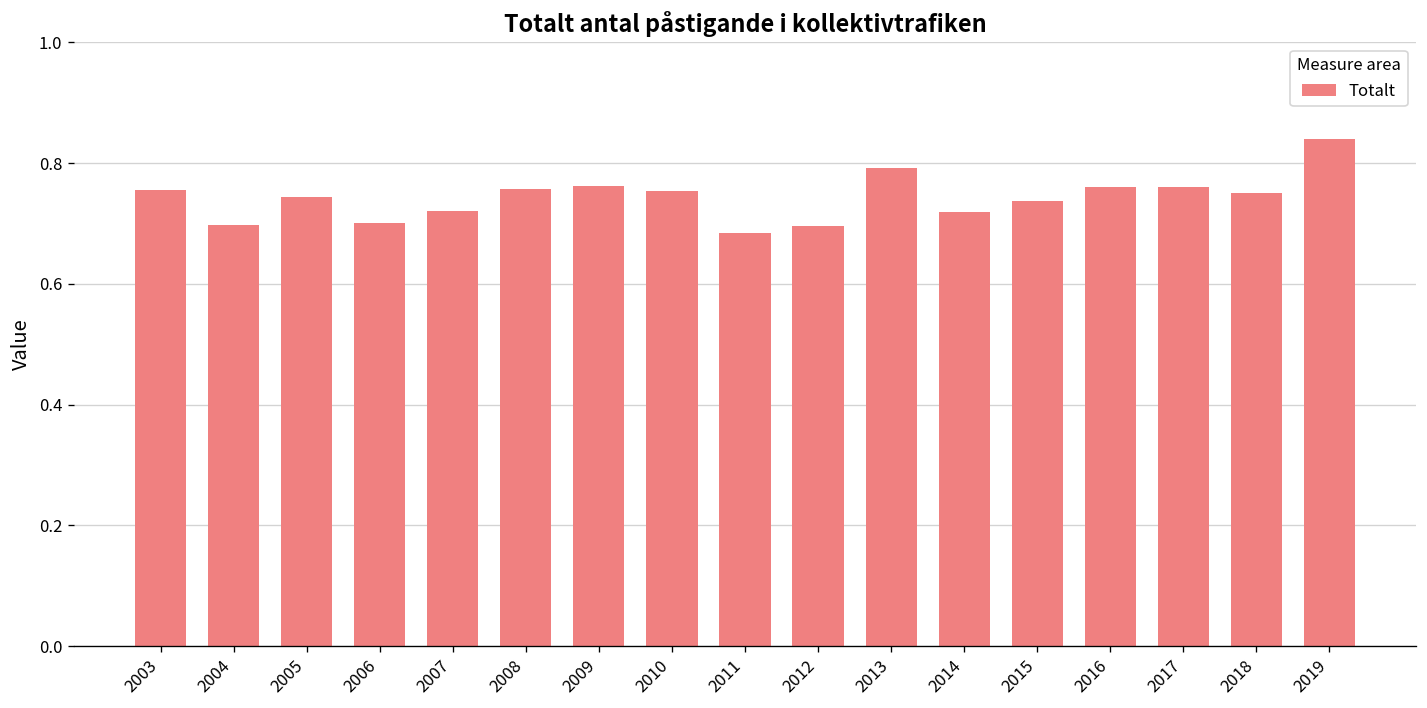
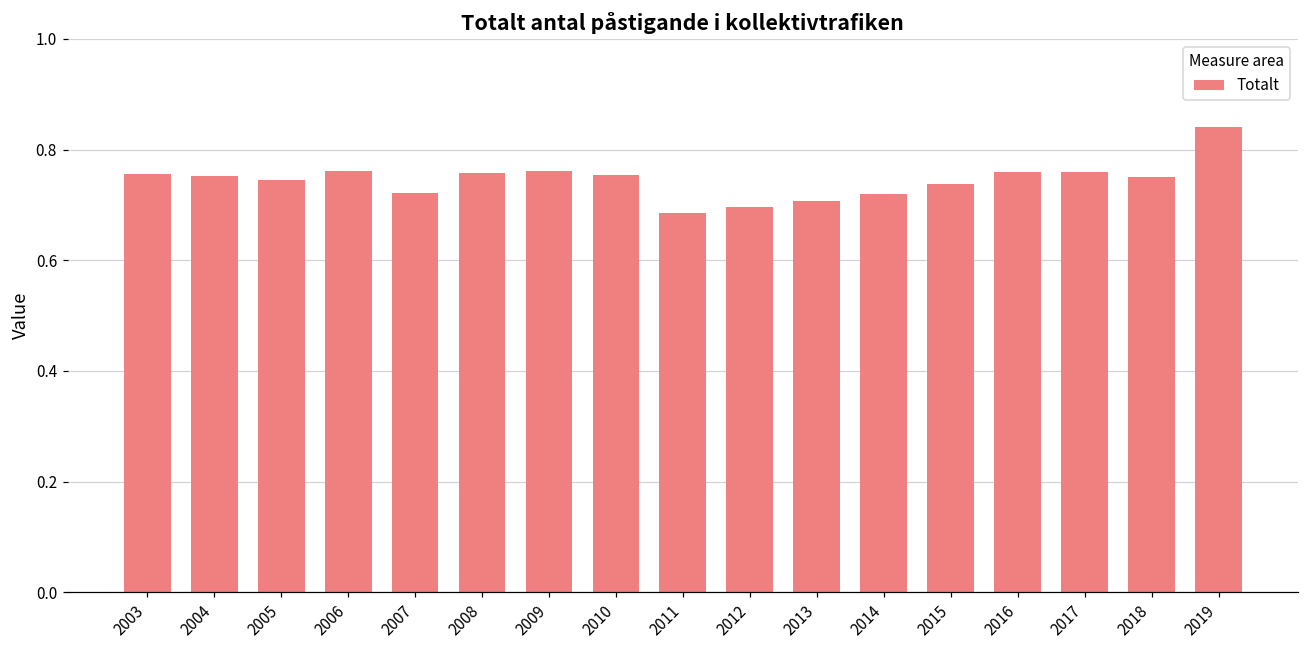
2004: 0.70 -> 0.75
2006: 0.70 -> 0.76
2013: 0.79 -> 0.71
